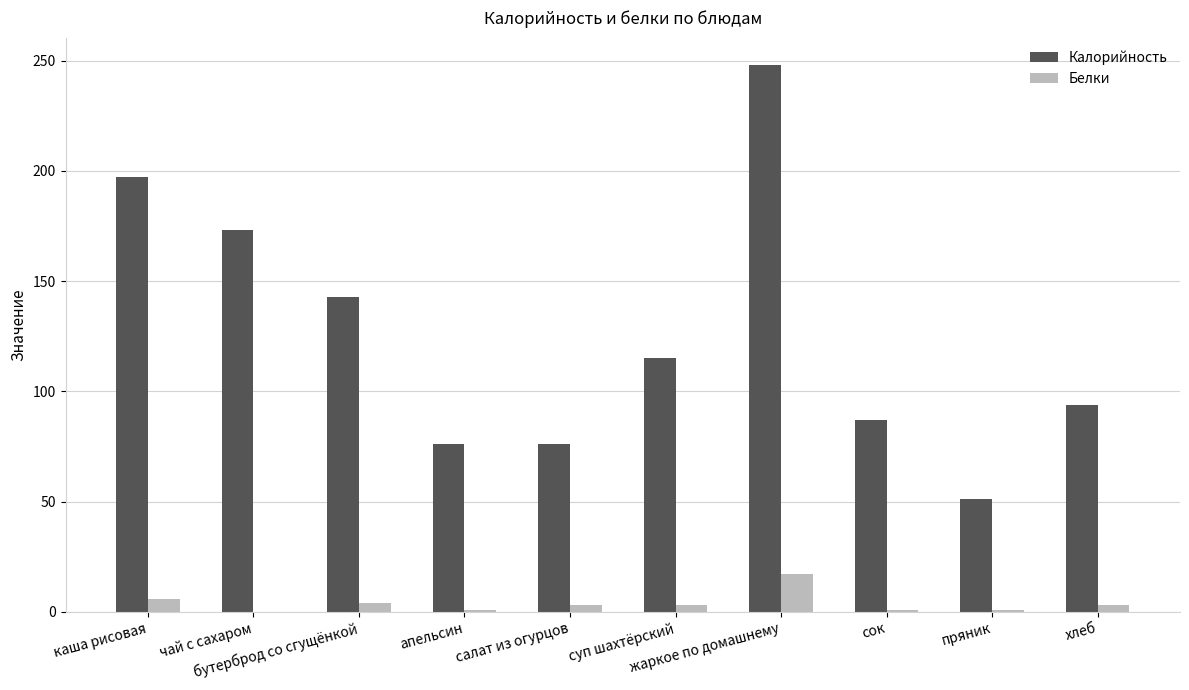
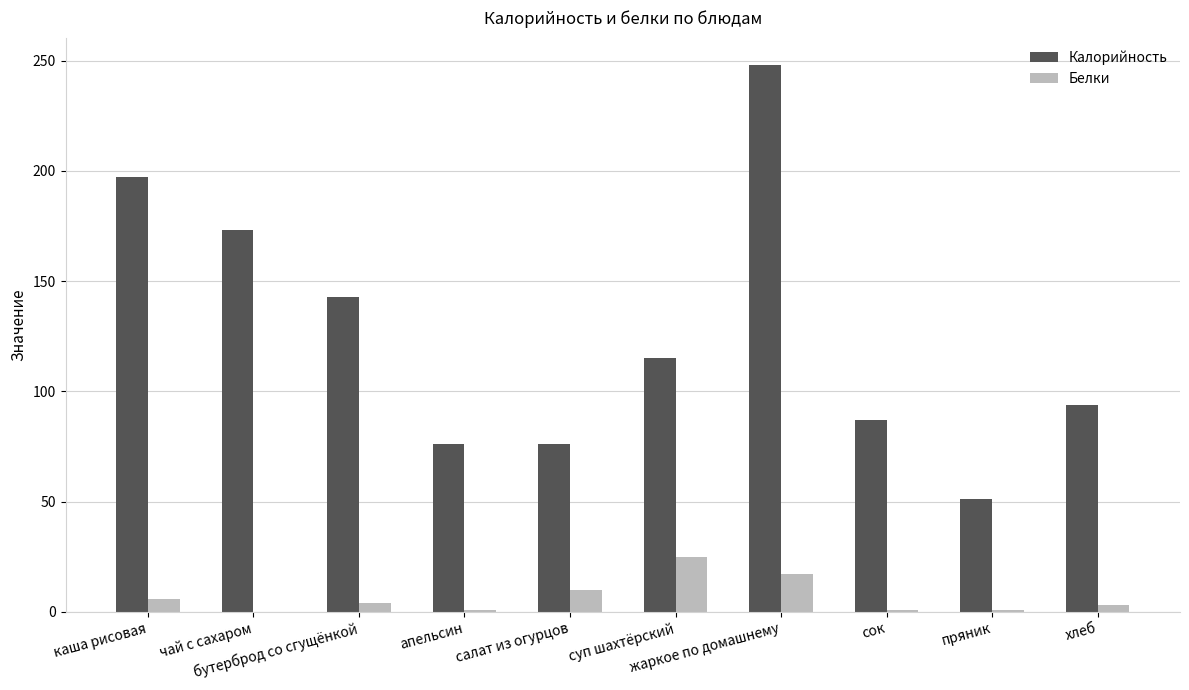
Белки, салат из огурцов: 3 -> 10
Белки, суп шахтёрский: 3 -> 25
